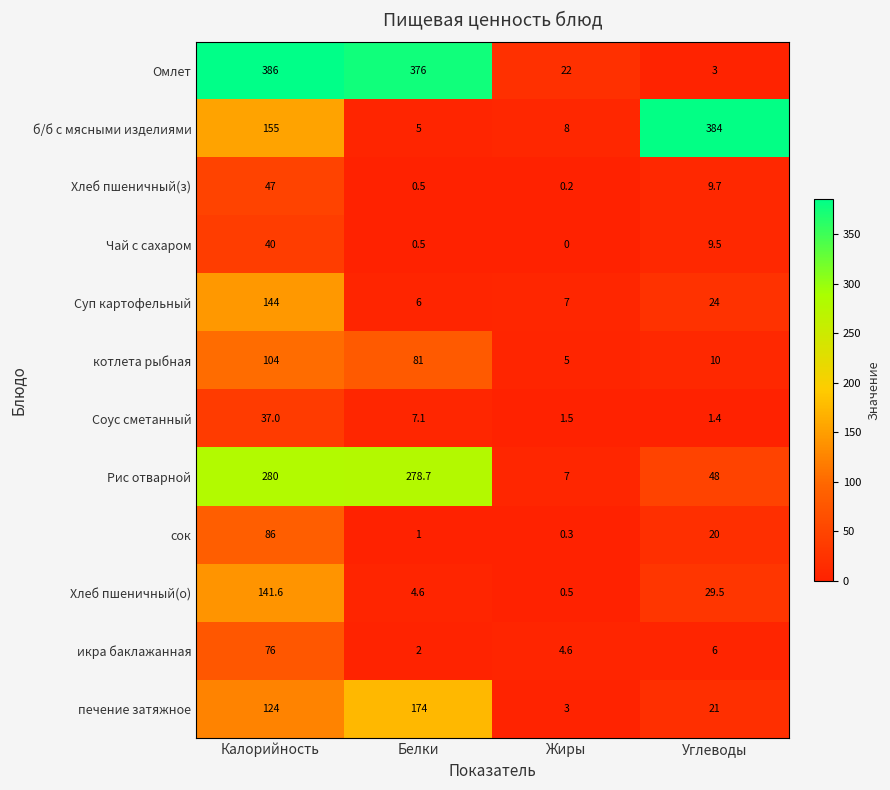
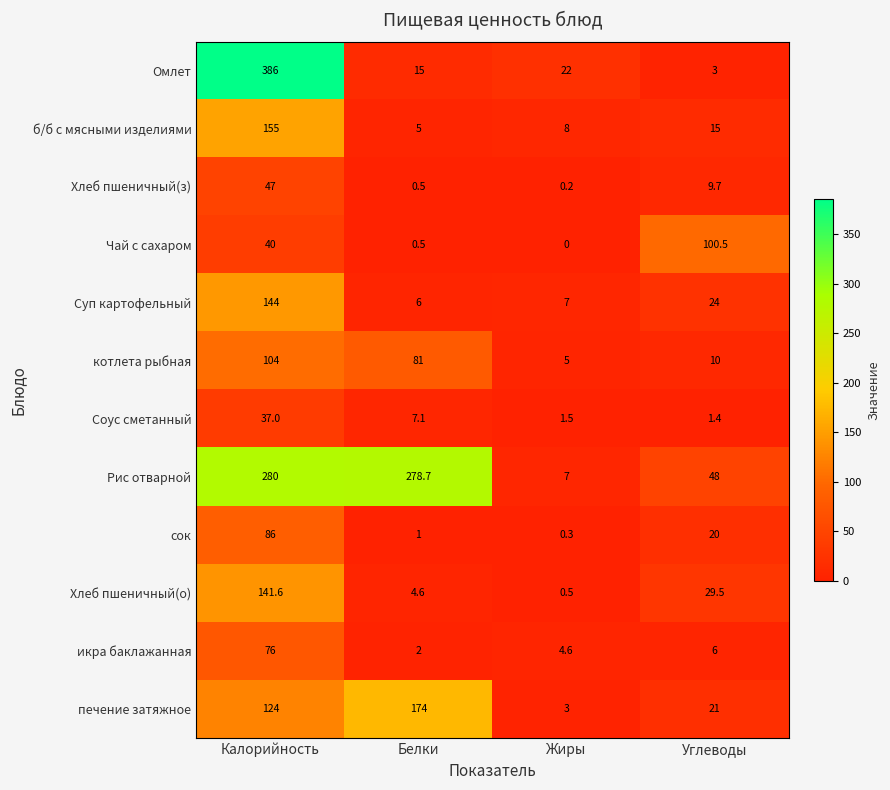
Омлет, Белки: 376 -> 15
б/б с мясными изделиями, Углеводы: 384 -> 15
Чай с сахаром, Углеводы: 9.5 -> 100.5
